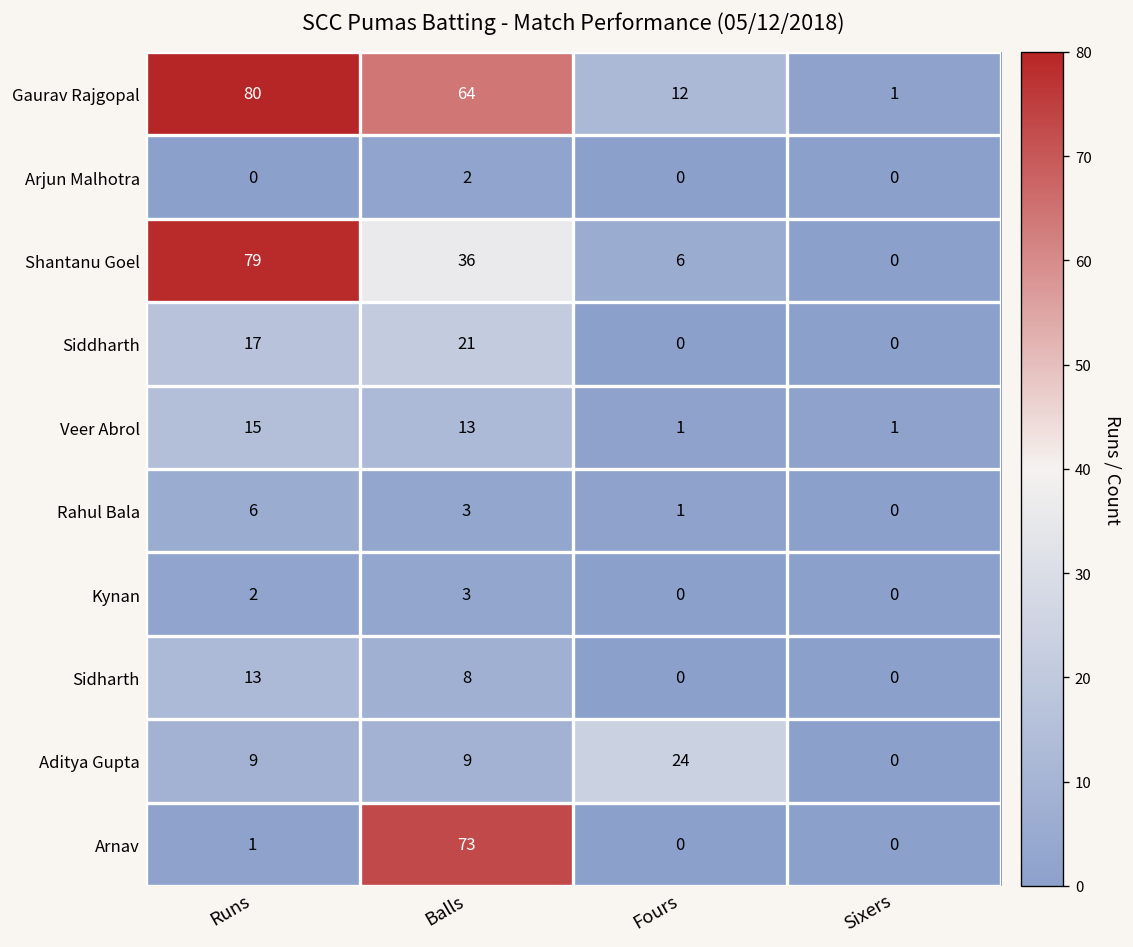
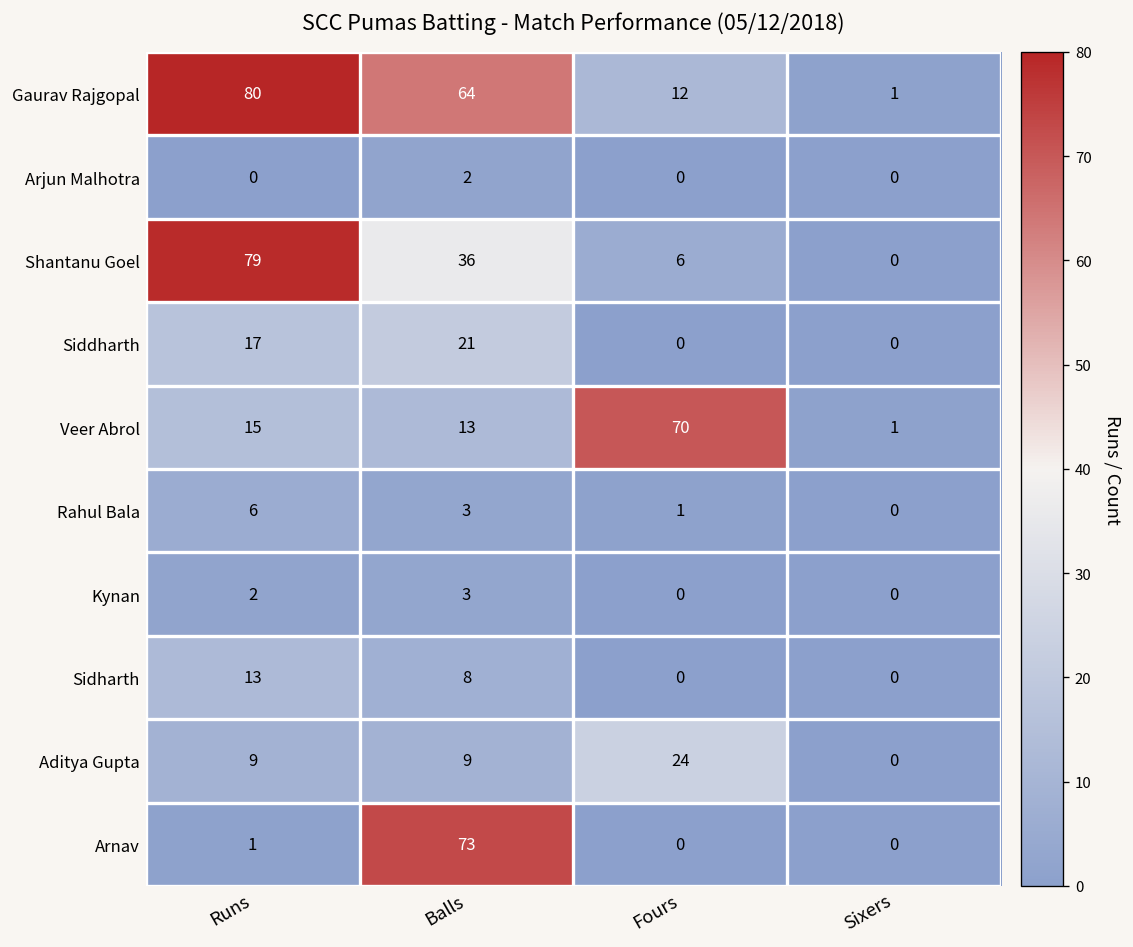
Veer Abrol, Fours: 1 -> 70
